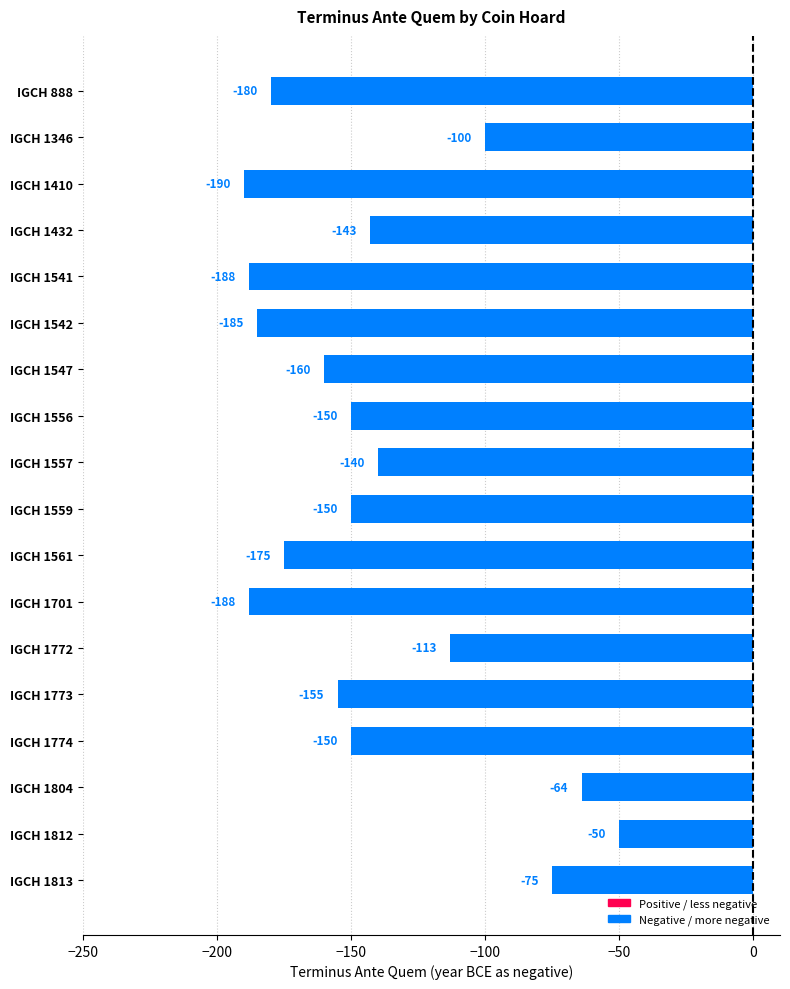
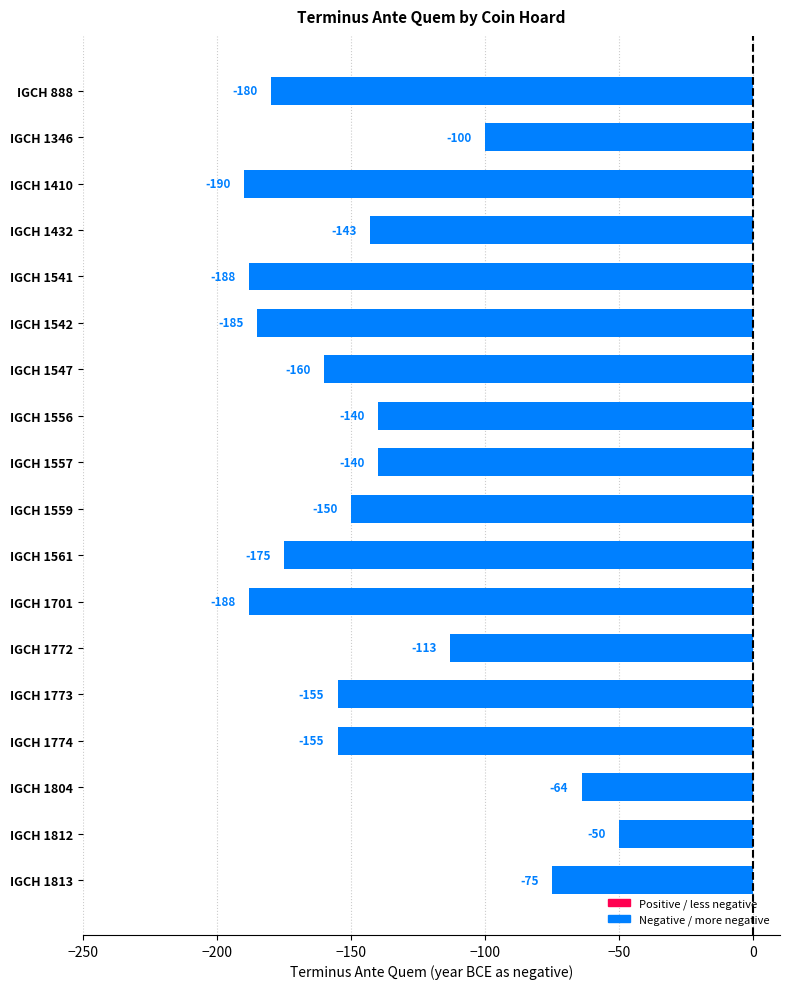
IGCH 1556: -150 -> -140
IGCH 1774: -150 -> -155
